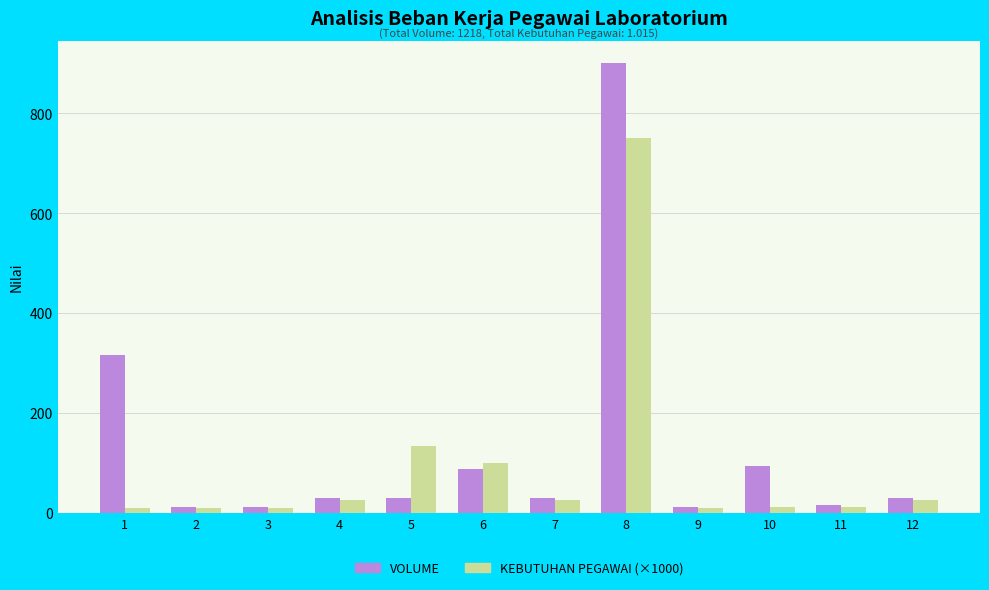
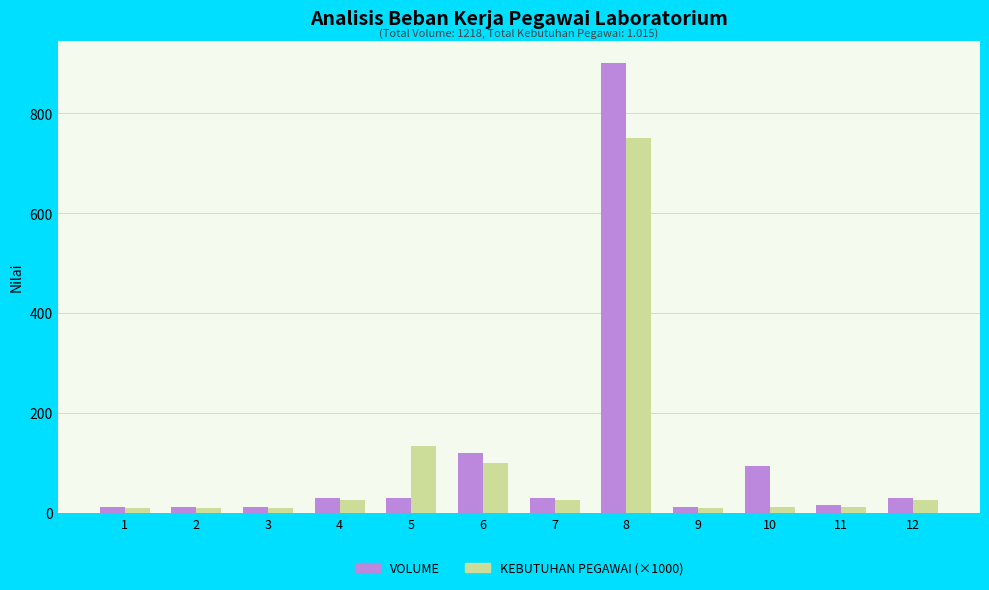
VOLUME, 1: 320 -> 10
VOLUME, 6: 90 -> 120
